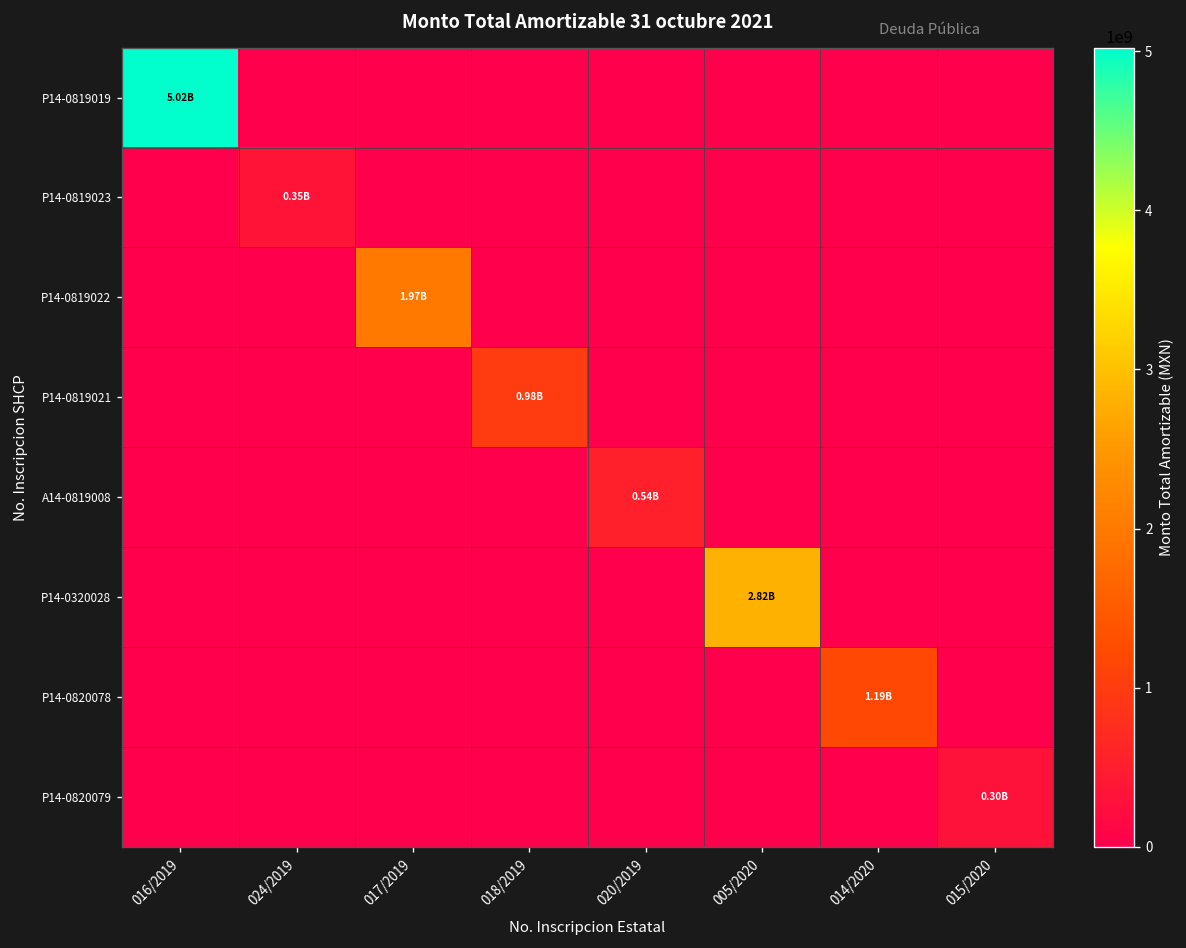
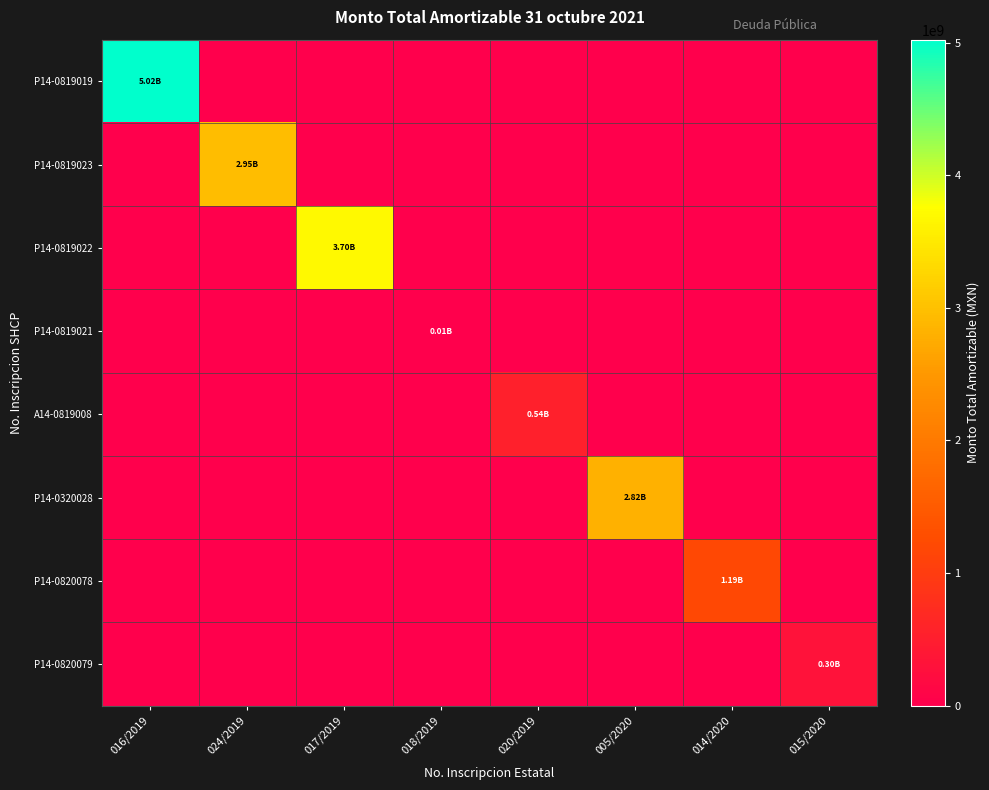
P14-0819023, 024/2019: 0.35B -> 2.95B
P14-0819022, 017/2019: 1.97B -> 3.70B
P14-0819021, 018/2019: 0.98B -> 0.01B
